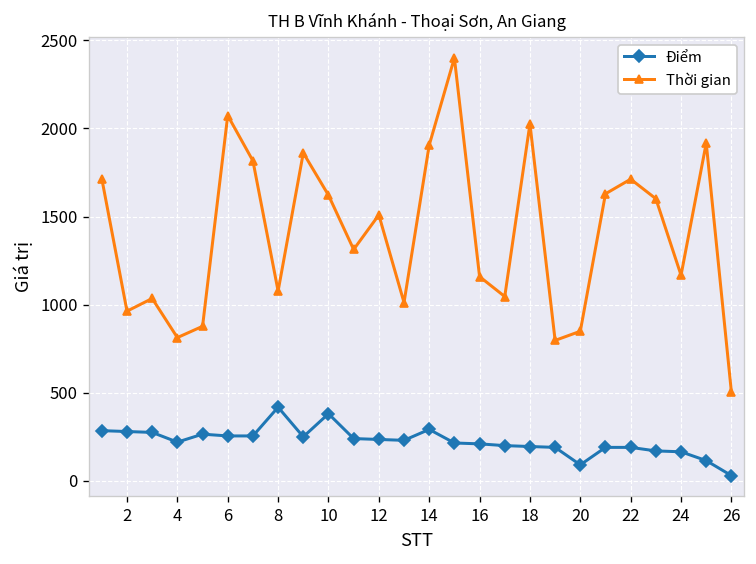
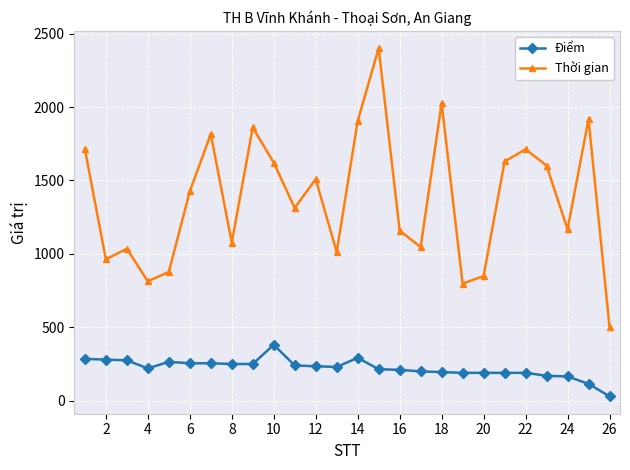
Thời gian, 6: 2070 -> 1430
Điểm, 8: 420 -> 250
Điểm, 20: 90 -> 190
